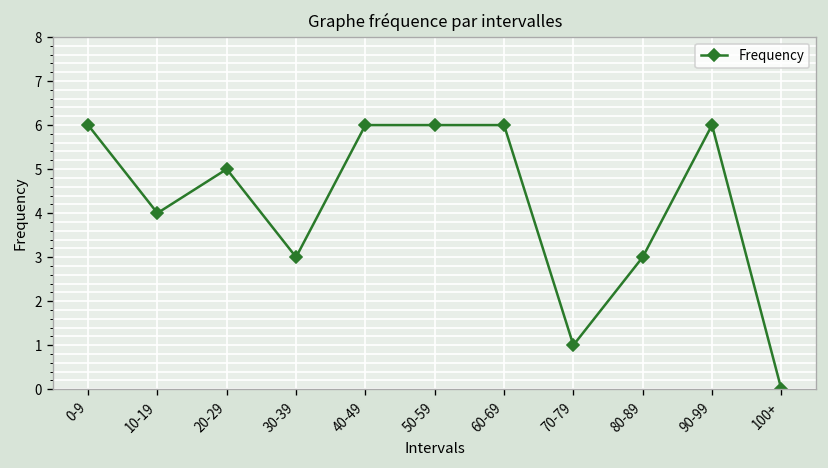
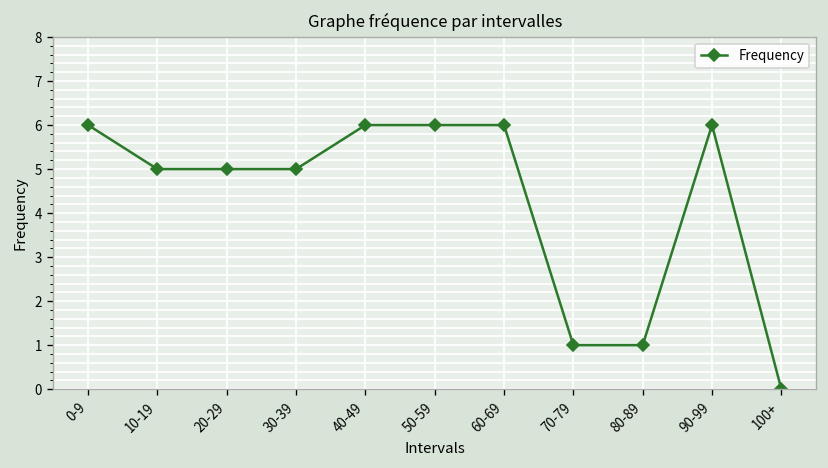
10-19: 4 -> 5
30-39: 3 -> 5
80-89: 3 -> 1
